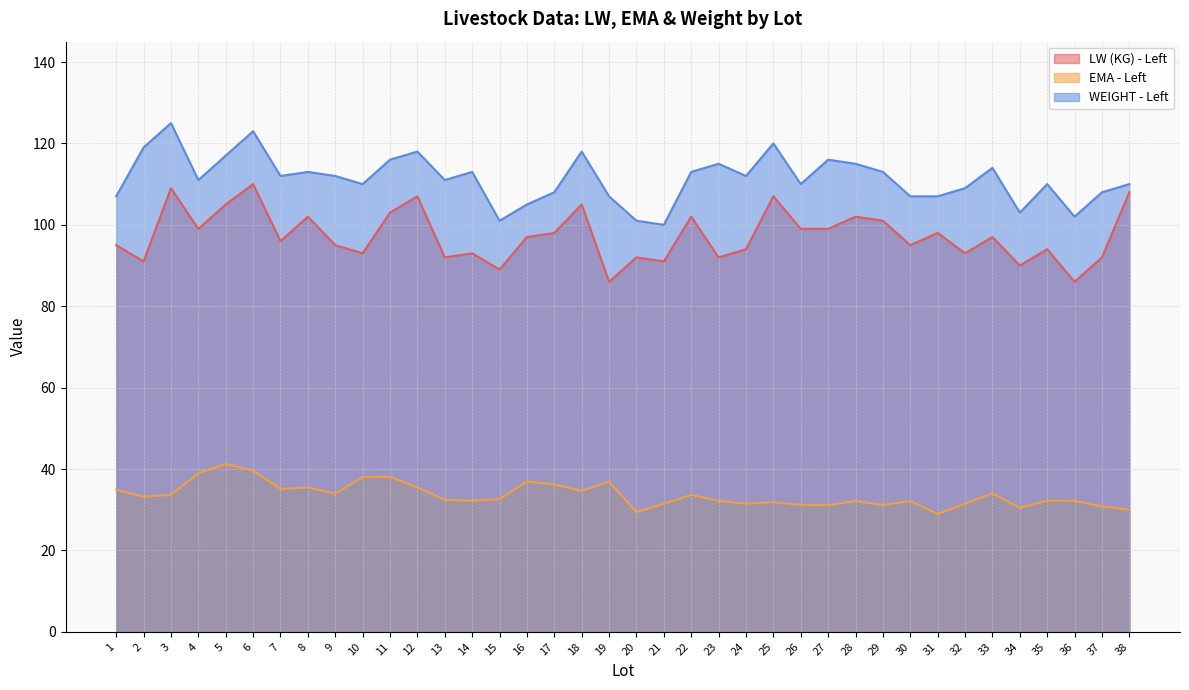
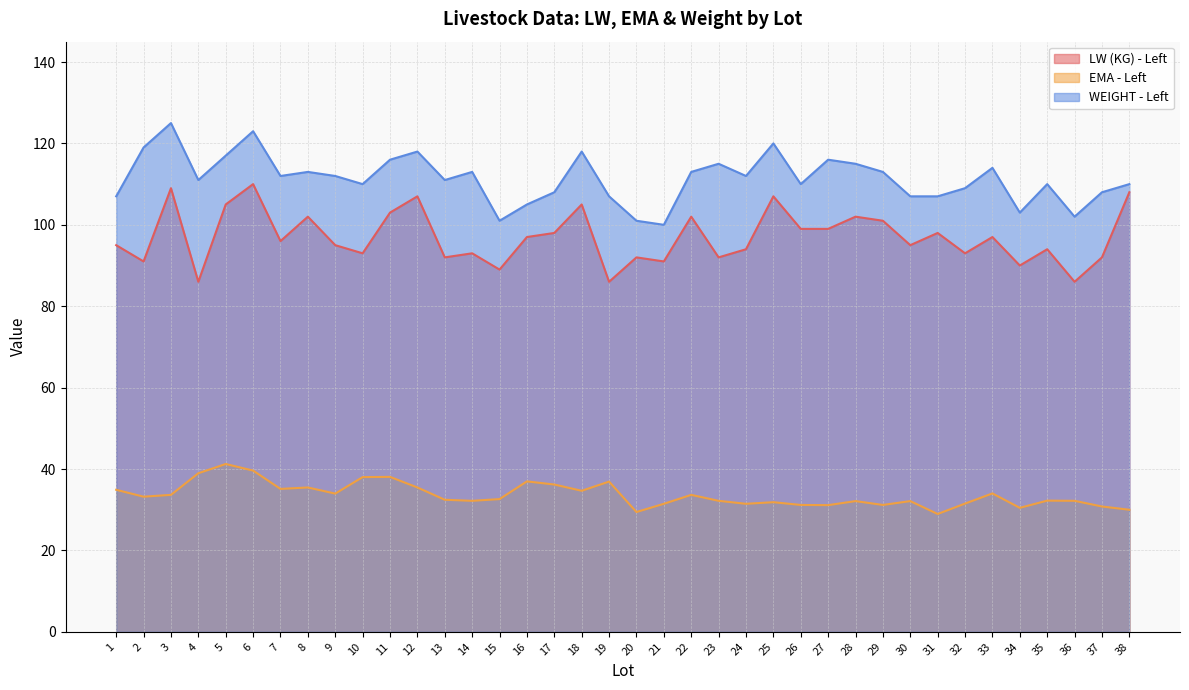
LW (KG) - Left, 4: 99 -> 86
